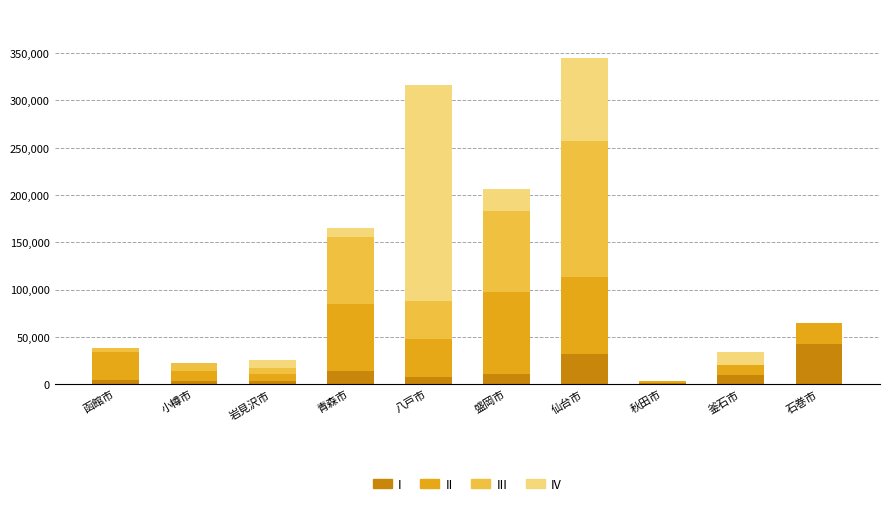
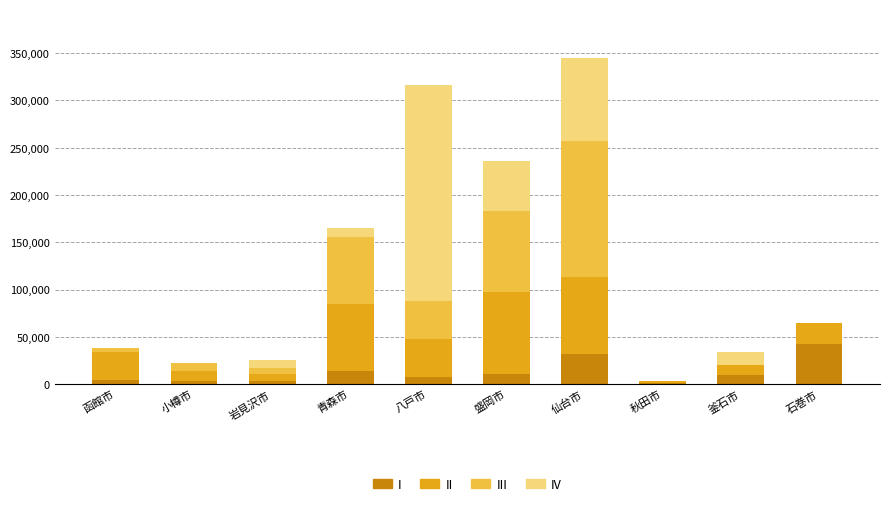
IV, 盛岡市: 20,000 -> 50,000
